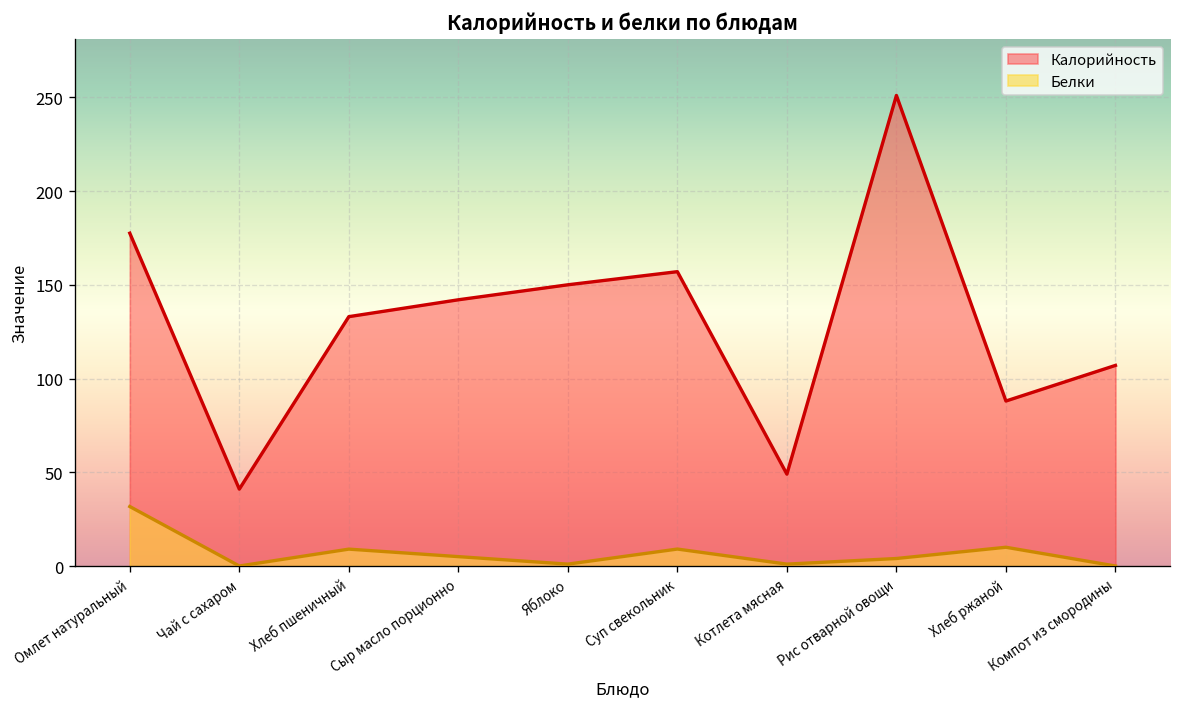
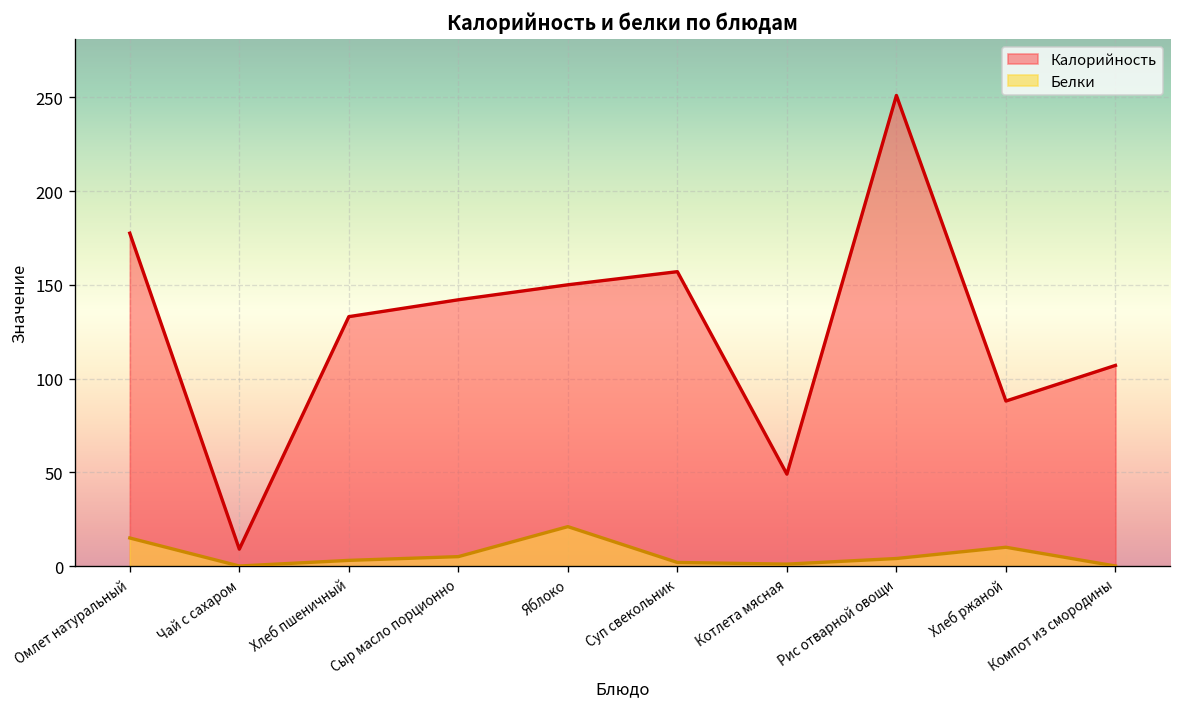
Белки, Омлет натуральный: 32 -> 15
Калорийность, Чай с сахаром: 41 -> 9
Белки, Хлеб пшеничный: 9 -> 3
Белки, Яблоко: 1 -> 21
Белки, Суп свекольник: 9 -> 2
